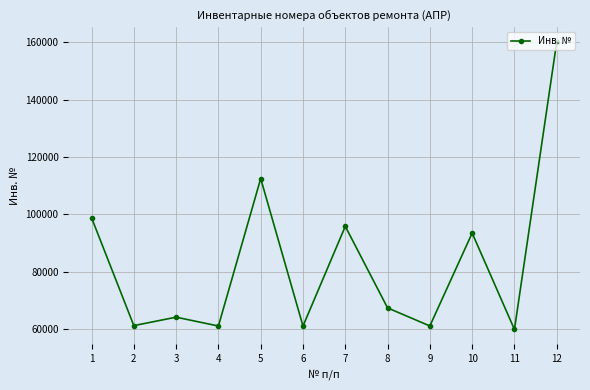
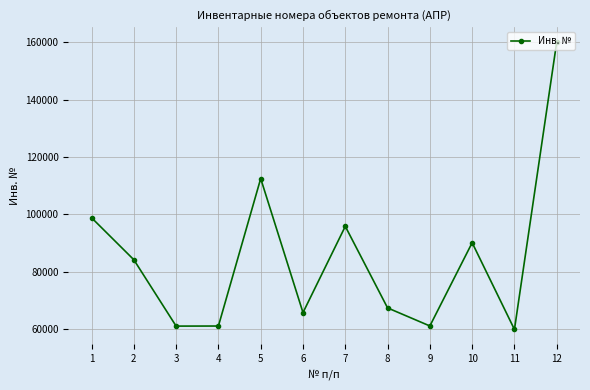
2: 61000 -> 84000
3: 64000 -> 61000
6: 61000 -> 66000
10: 94000 -> 90000
